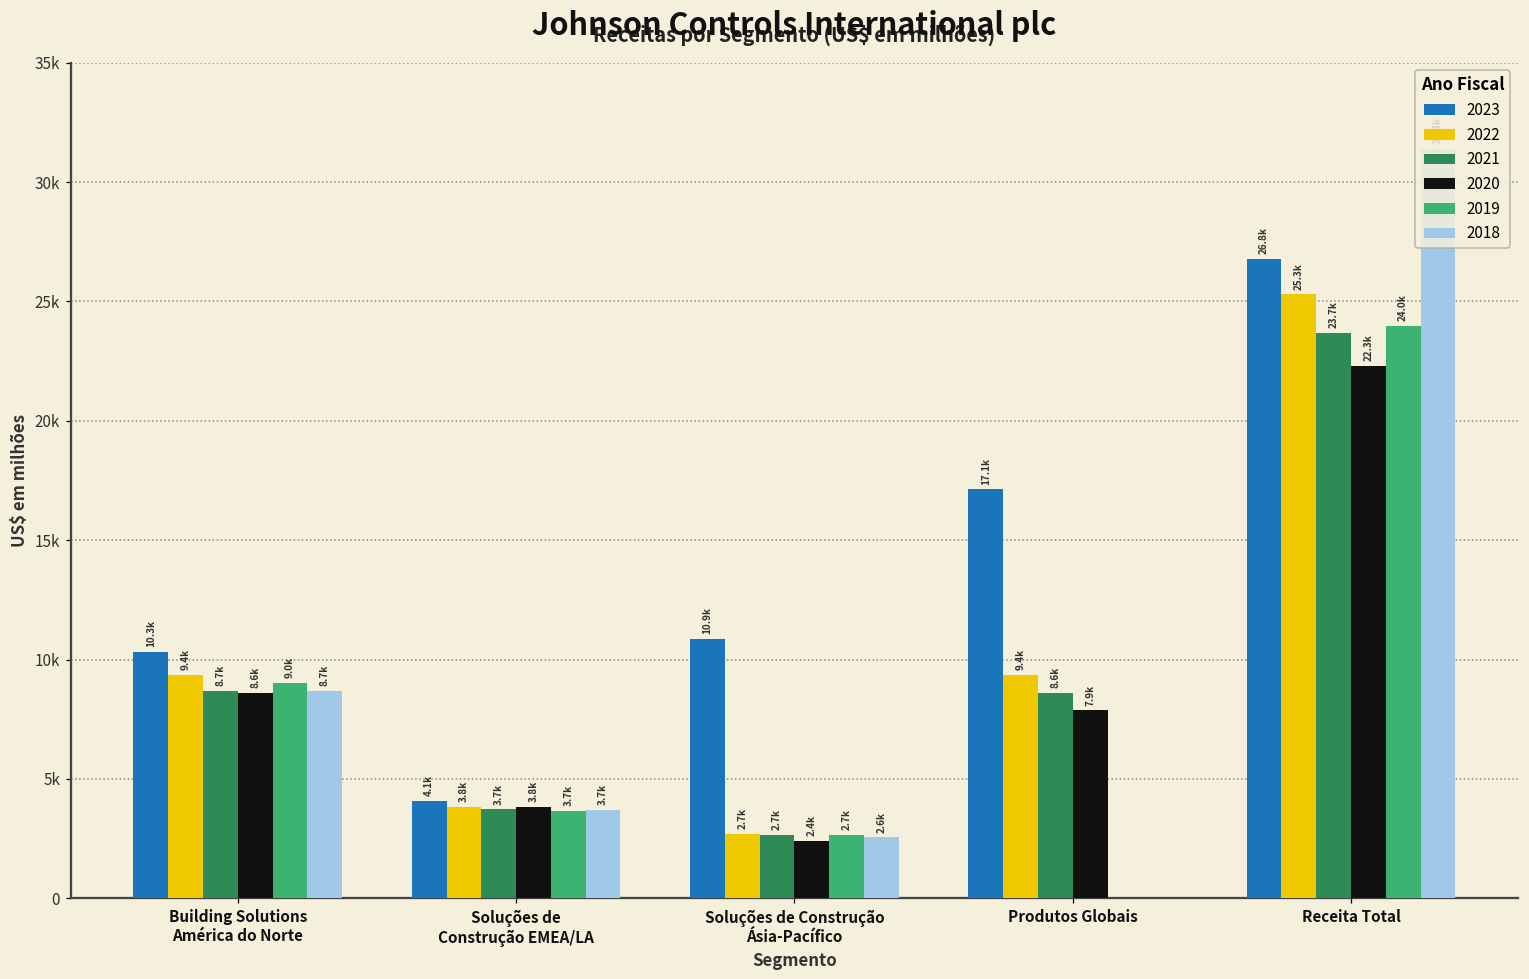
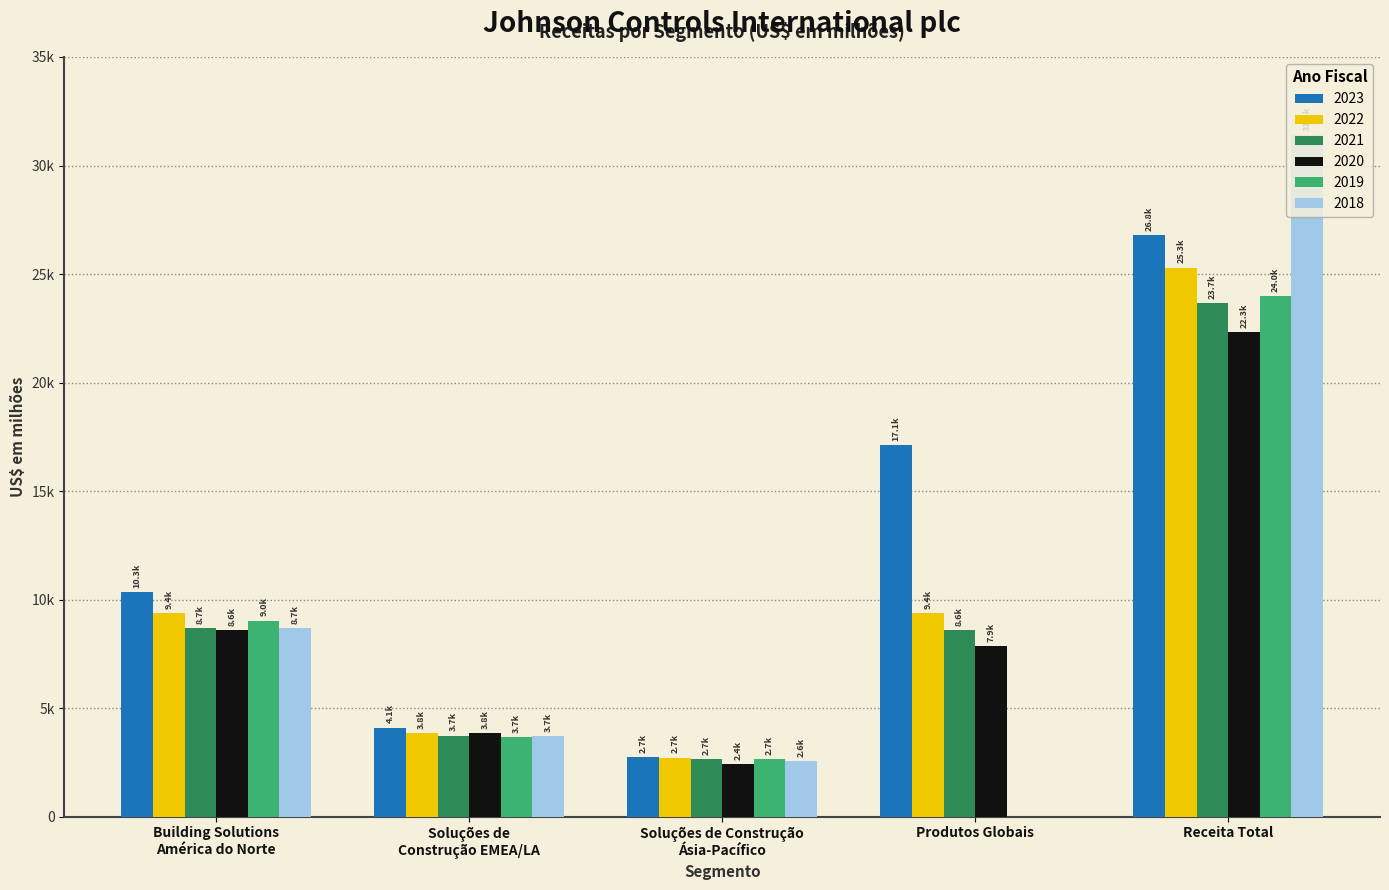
2023, Soluções de Construção Ásia-Pacífico: 10.9k -> 2.7k
